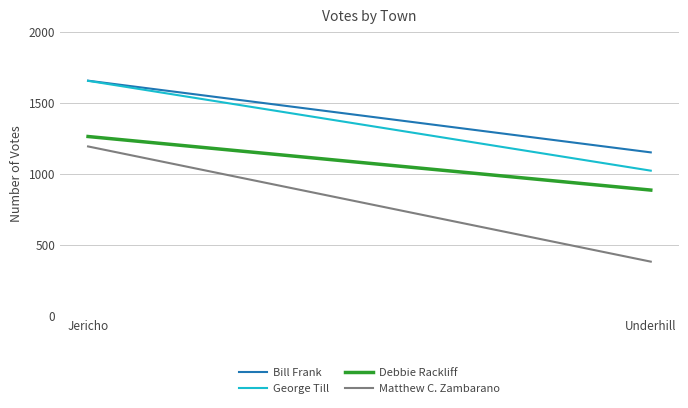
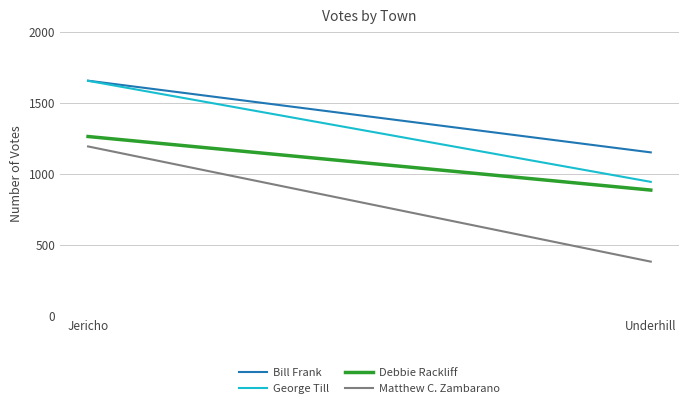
George Till, Underhill: 1020 -> 940
